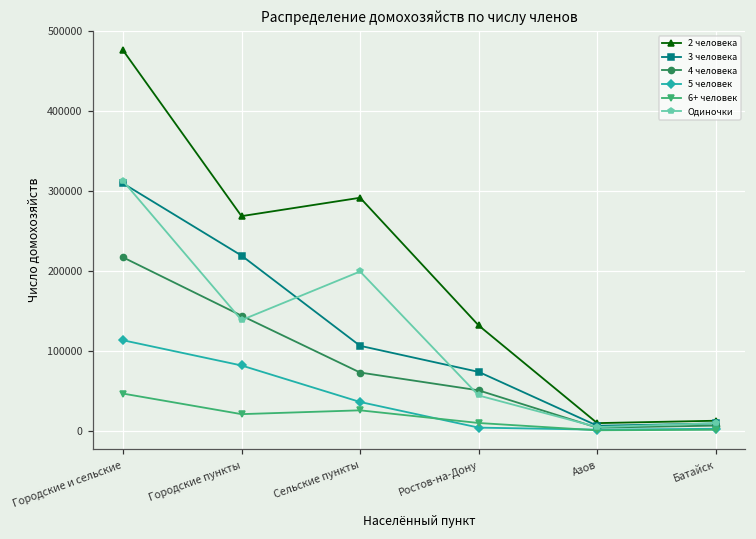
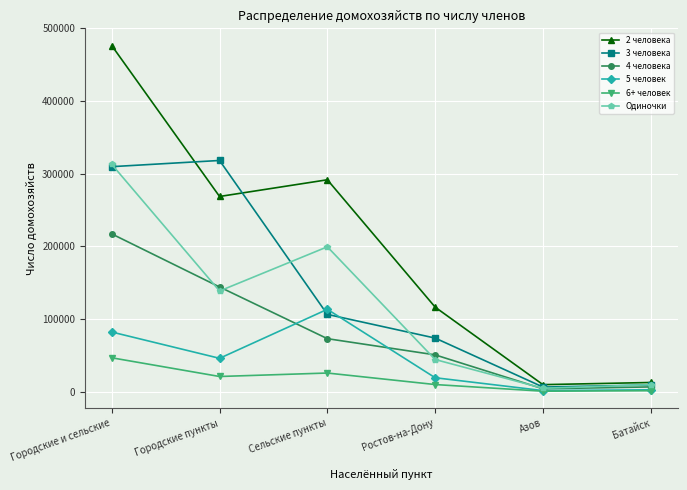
5 человек, Городские и сельские: 110000 -> 80000
3 человека, Городские пункты: 220000 -> 320000
5 человек, Городские пункты: 80000 -> 50000
5 человек, Сельские пункты: 40000 -> 110000
2 человека, Ростов-на-Дону: 130000 -> 120000
5 человек, Ростов-на-Дону: 0 -> 20000
